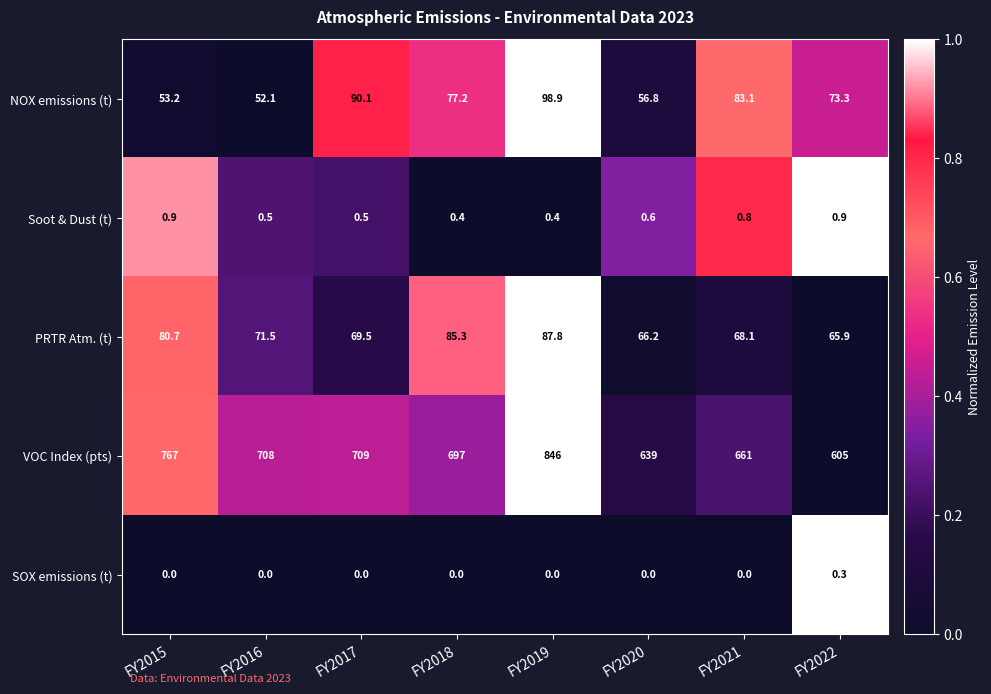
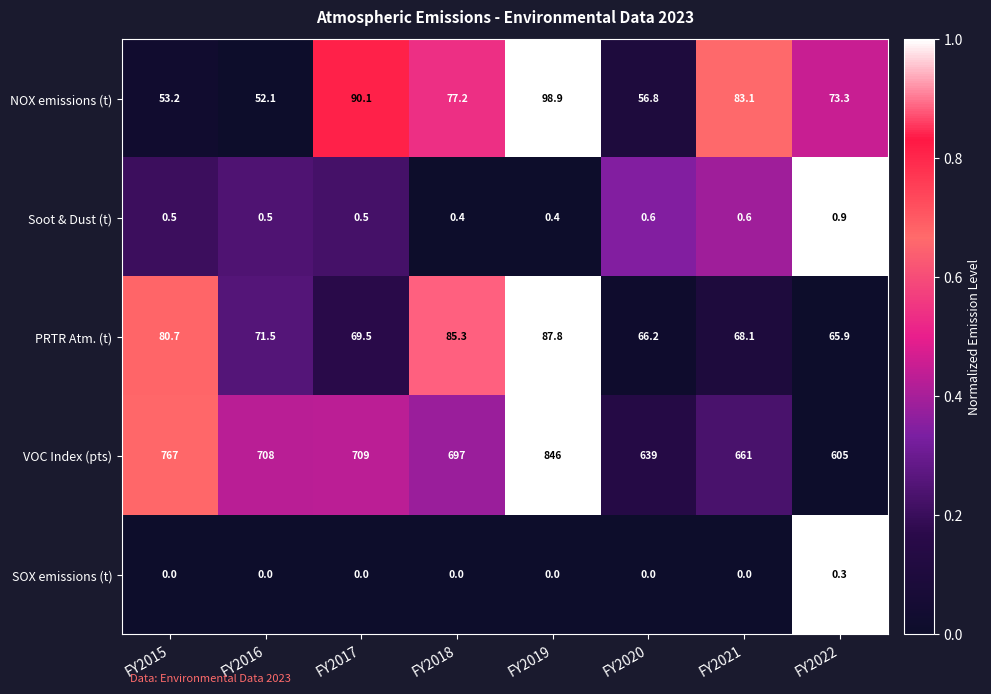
Soot & Dust (t), FY2015: 0.9 -> 0.5
Soot & Dust (t), FY2021: 0.8 -> 0.6
